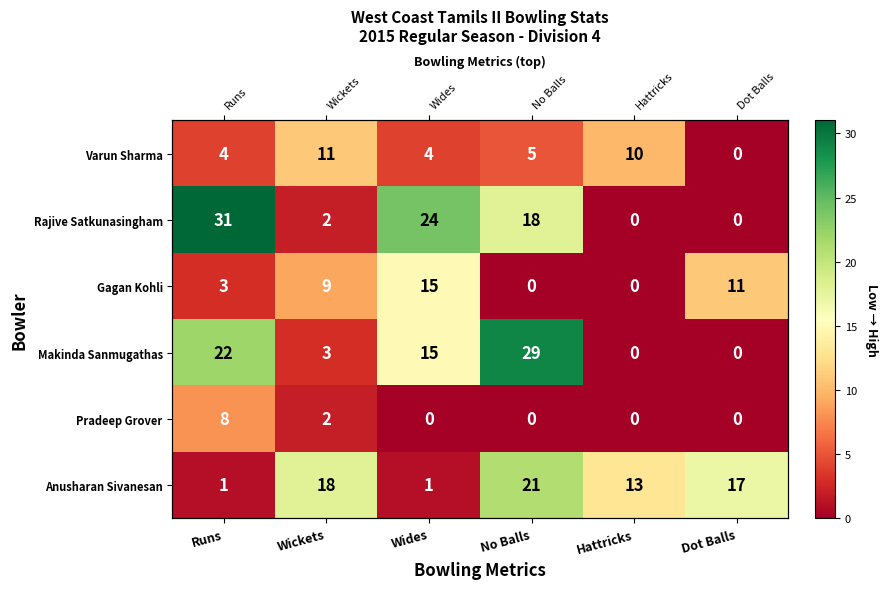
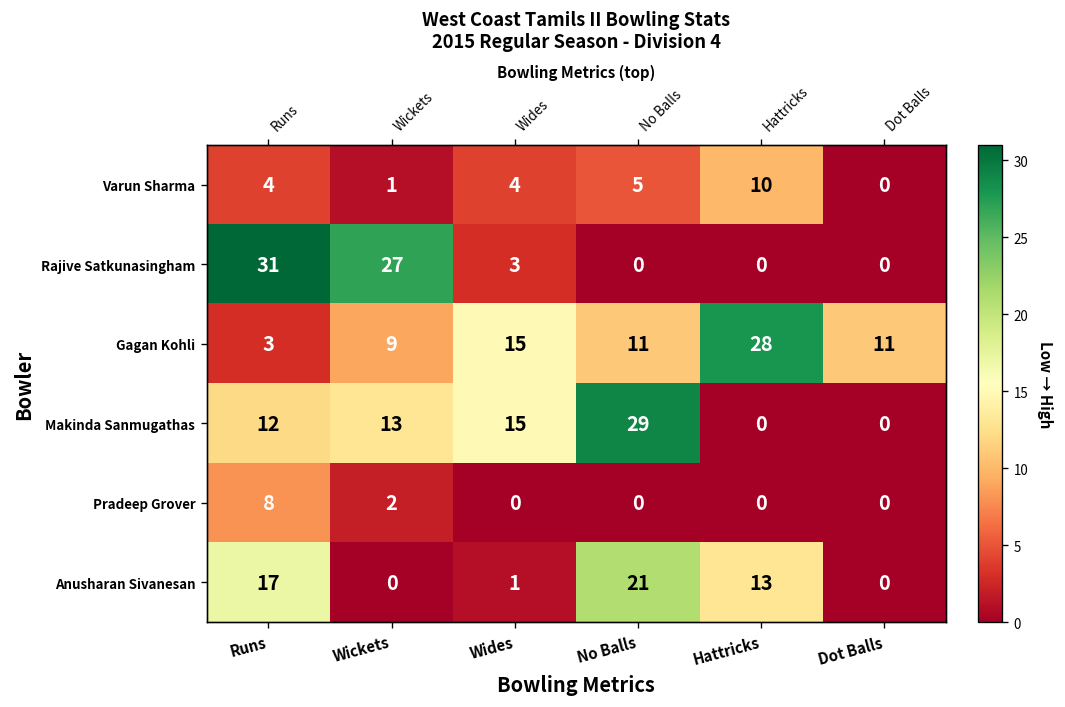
Varun Sharma, Wickets: 11 -> 1
Rajive Satkunasingham, Wickets: 2 -> 27
Rajive Satkunasingham, Wides: 24 -> 3
Rajive Satkunasingham, No Balls: 18 -> 0
Gagan Kohli, No Balls: 0 -> 11
Gagan Kohli, Hattricks: 0 -> 28
Makinda Sanmugathas, Runs: 22 -> 12
Makinda Sanmugathas, Wickets: 3 -> 13
Anusharan Sivanesan, Runs: 1 -> 17
Anusharan Sivanesan, Wickets: 18 -> 0
Anusharan Sivanesan, Dot Balls: 17 -> 0
